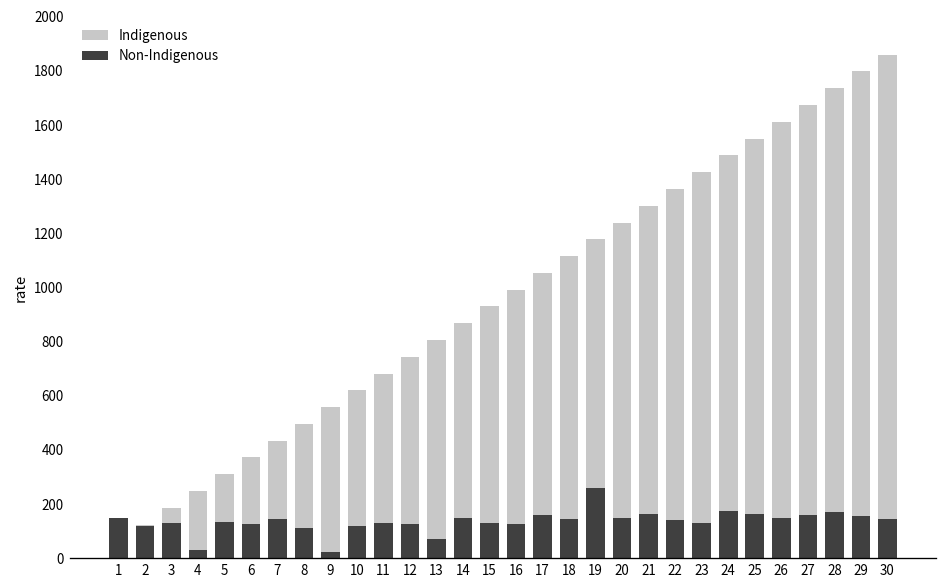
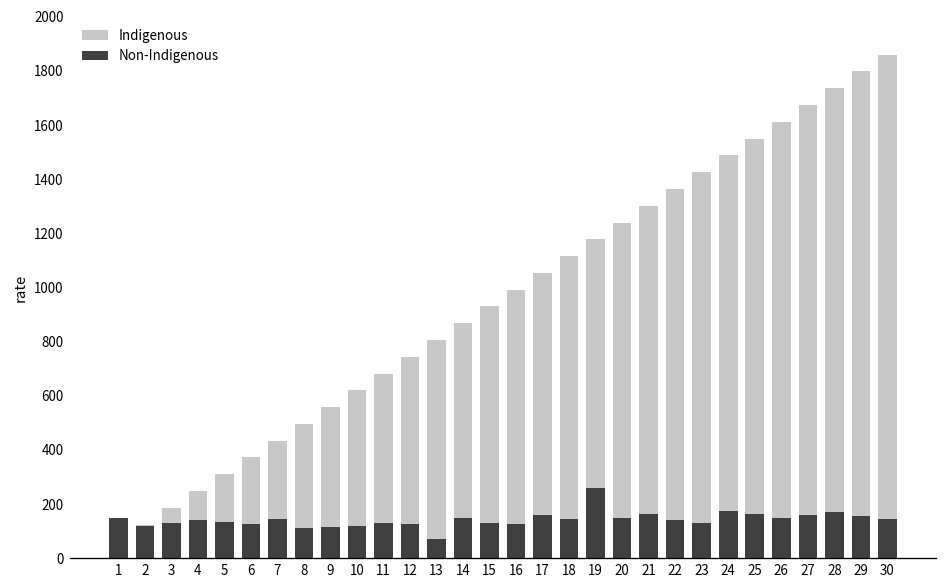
Non-Indigenous, 4: 30 -> 140
Non-Indigenous, 9: 20 -> 120
